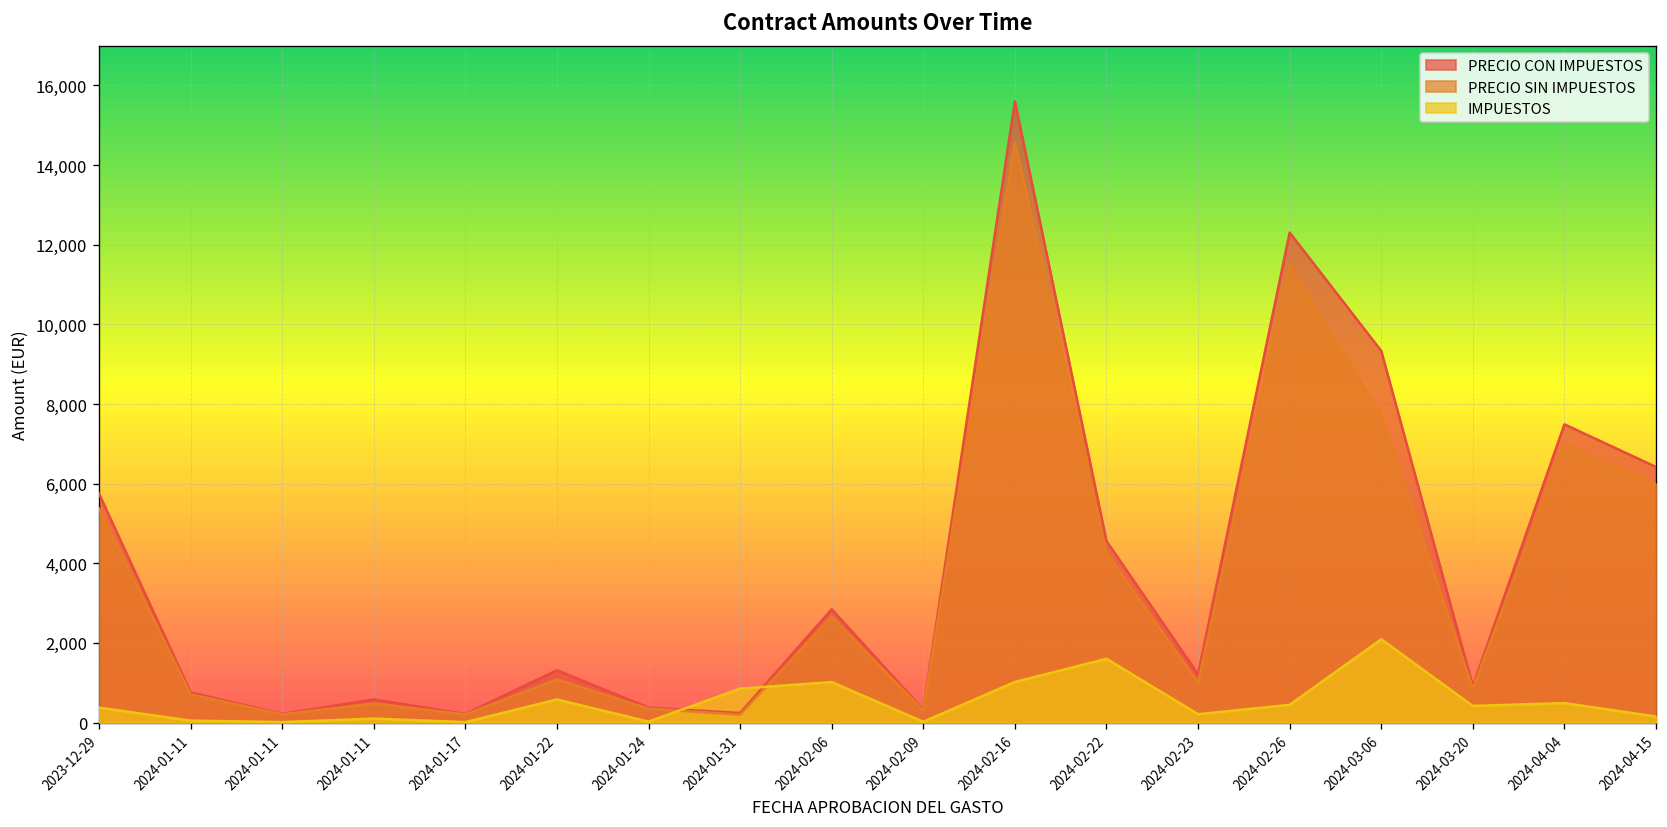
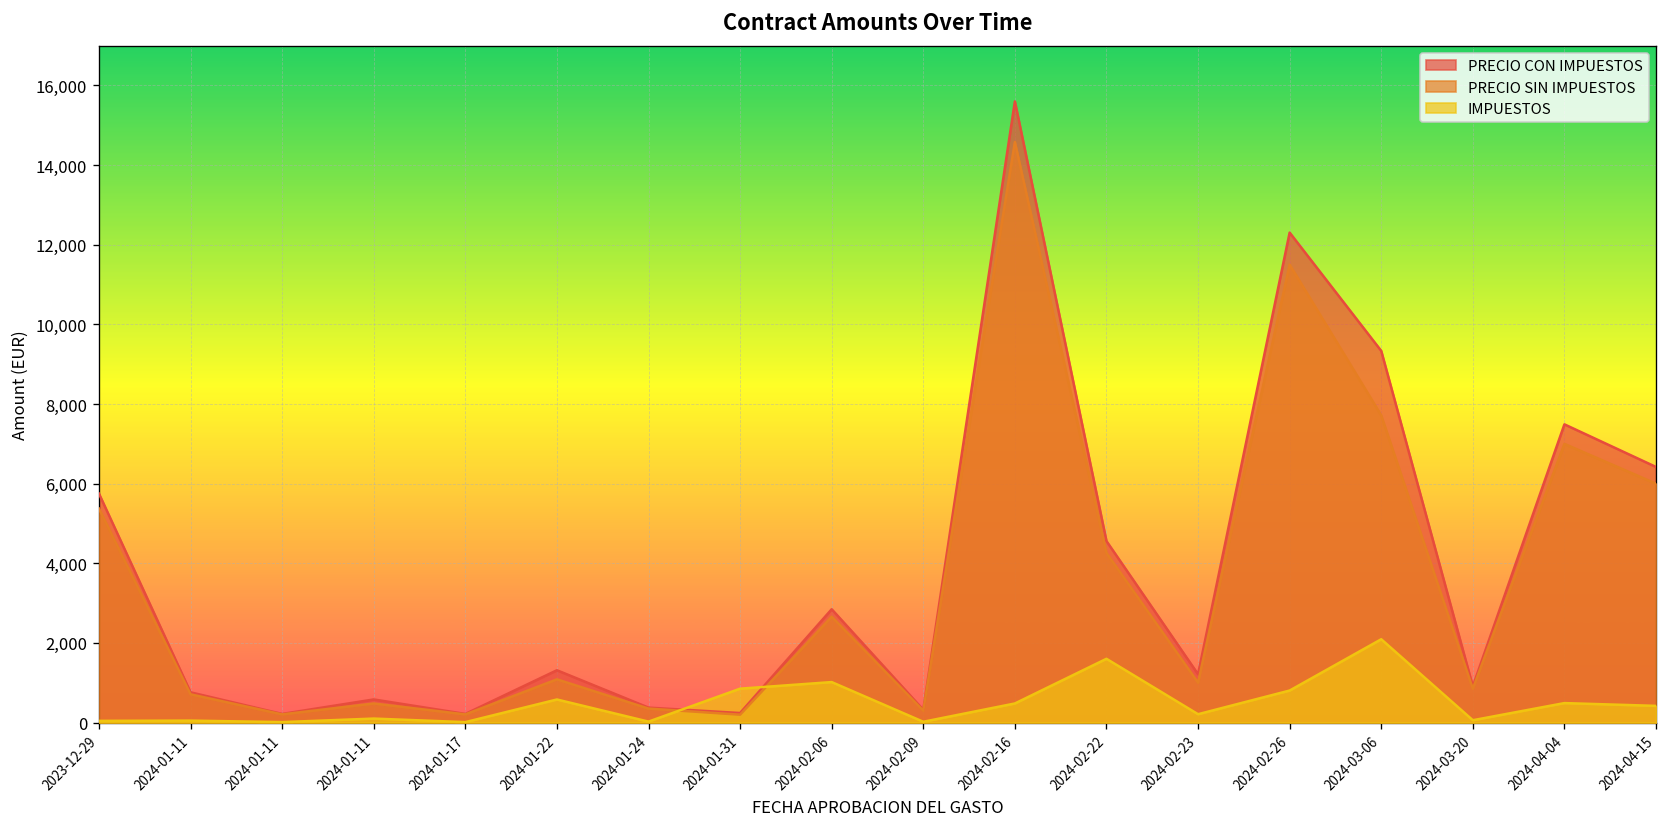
IMPUESTOS, 2023-12-29: 400 -> 0
IMPUESTOS, 2024-02-16: 1,000 -> 500
IMPUESTOS, 2024-02-26: 400 -> 800
IMPUESTOS, 2024-03-20: 400 -> 100
IMPUESTOS, 2024-04-15: 200 -> 400
